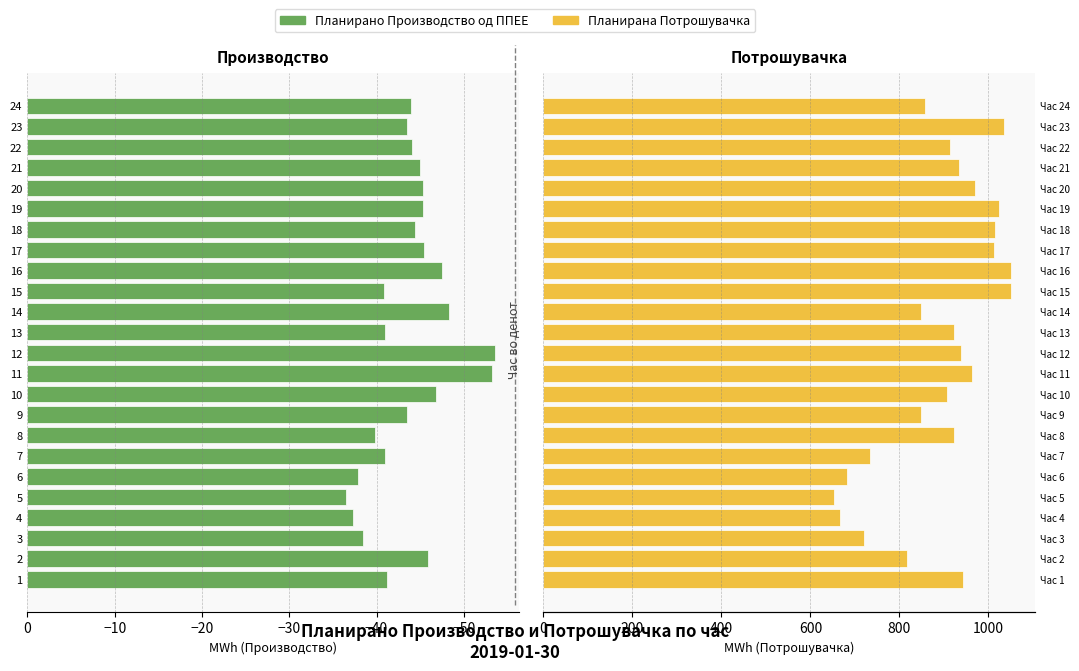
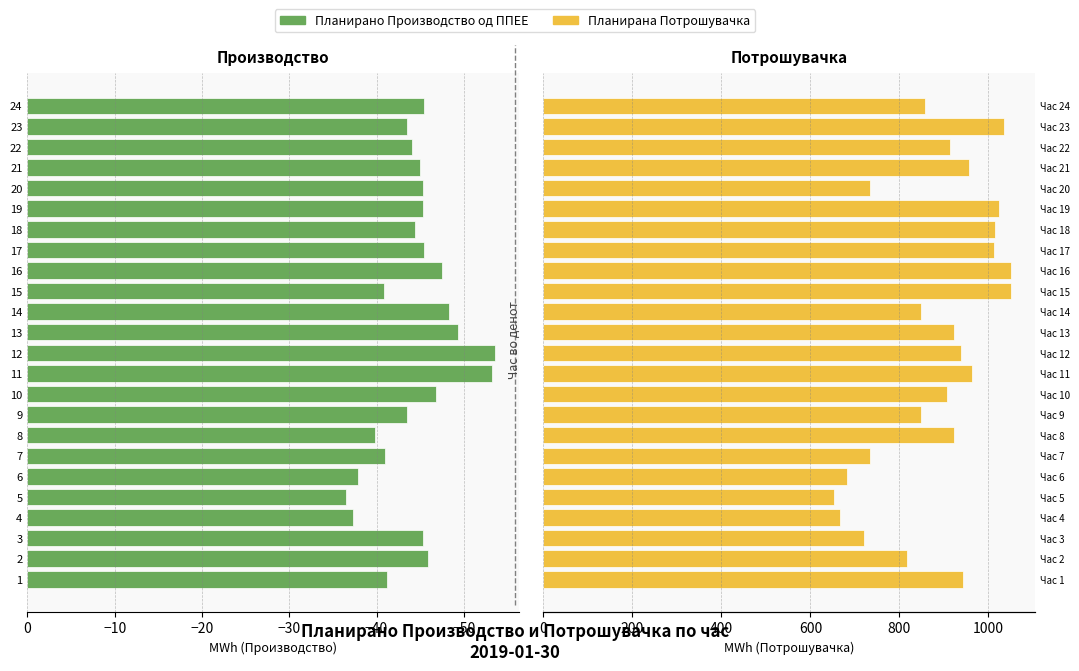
Производство, 24: -44 -> -45
Производство, 13: -41 -> -49
Производство, 3: -38 -> -45
Потрошувачка, Час 21: 930 -> 960
Потрошувачка, Час 20: 970 -> 730
